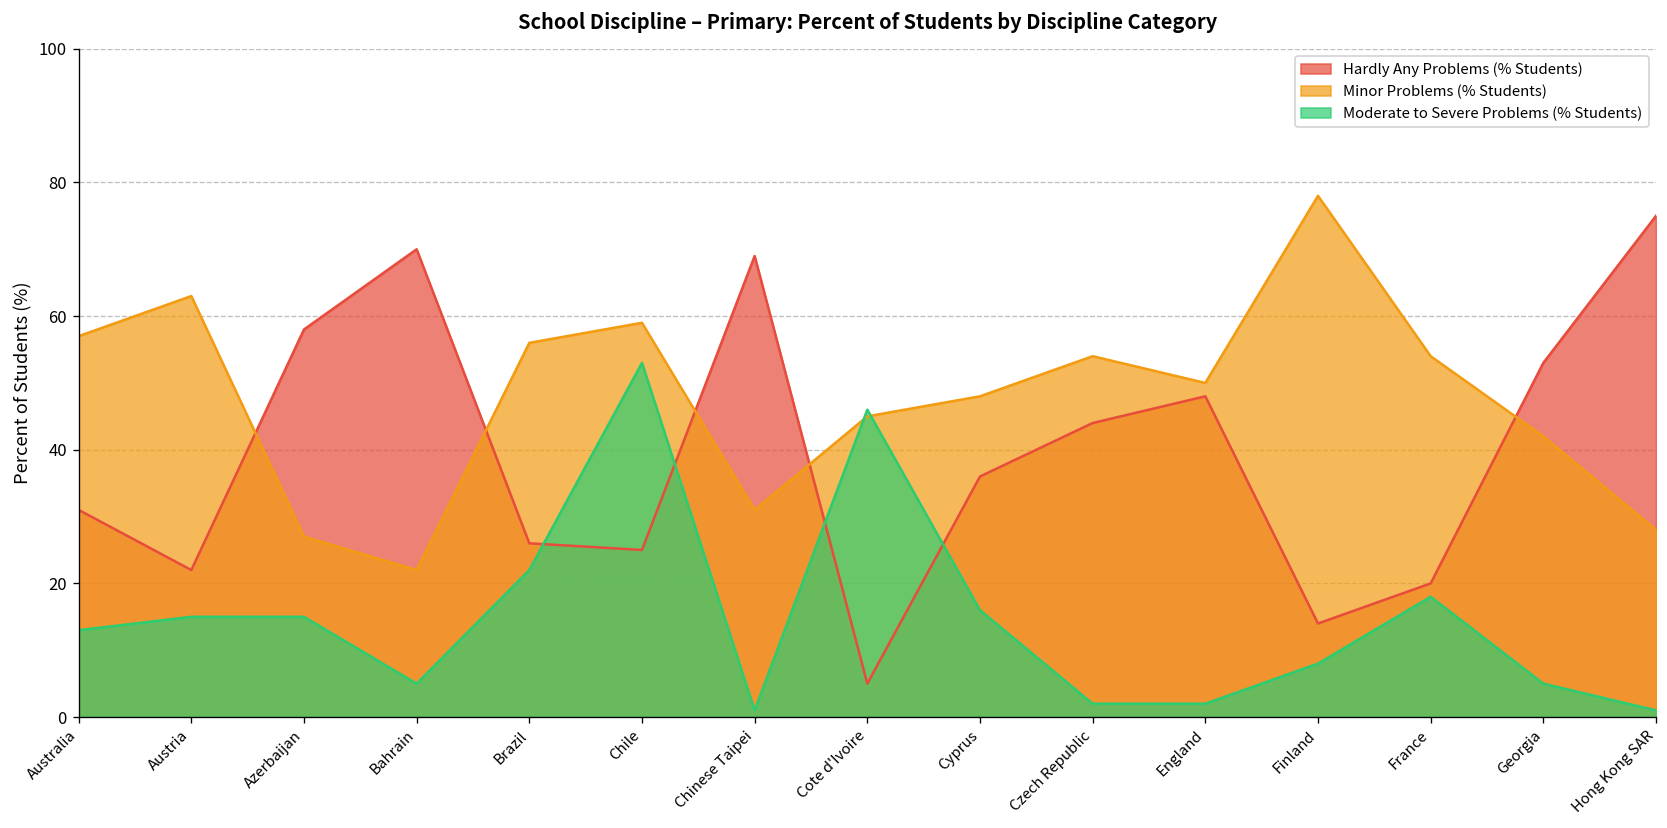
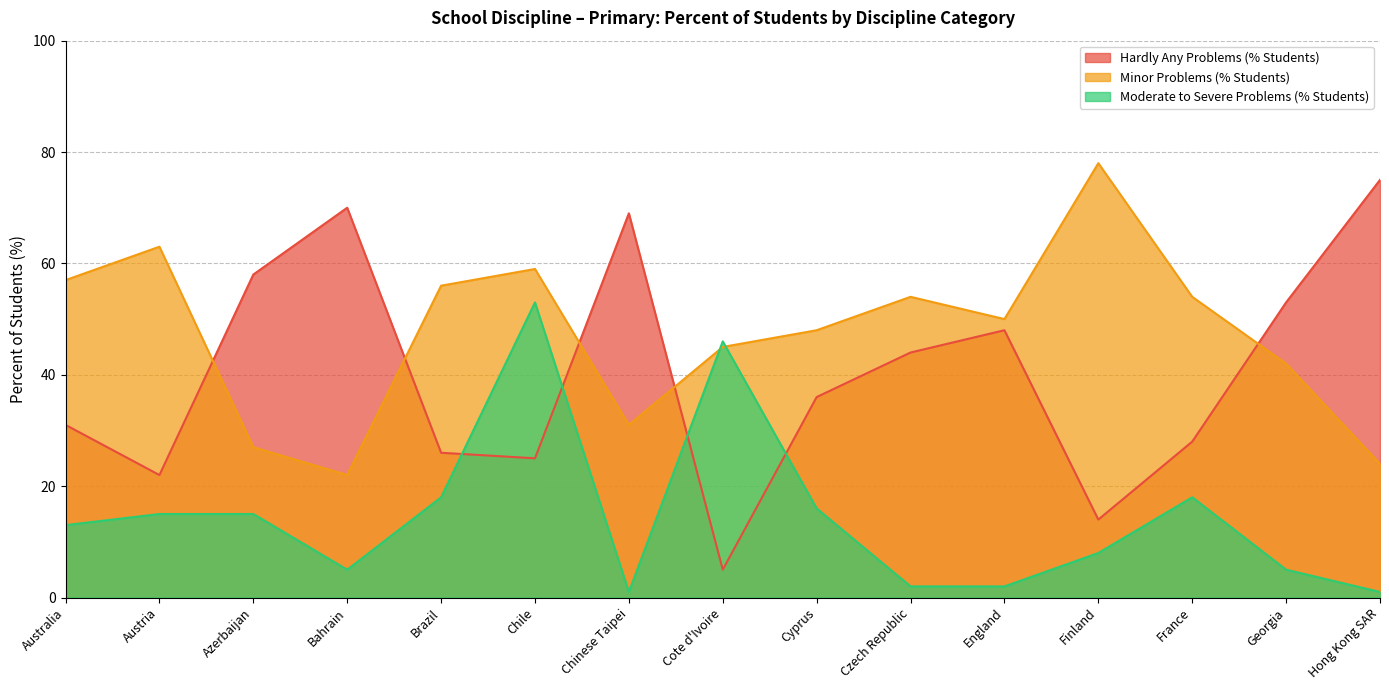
Moderate to Severe Problems (% Students), Brazil: 22 -> 18
Hardly Any Problems (% Students), France: 20 -> 28
Minor Problems (% Students), Hong Kong SAR: 28 -> 24
